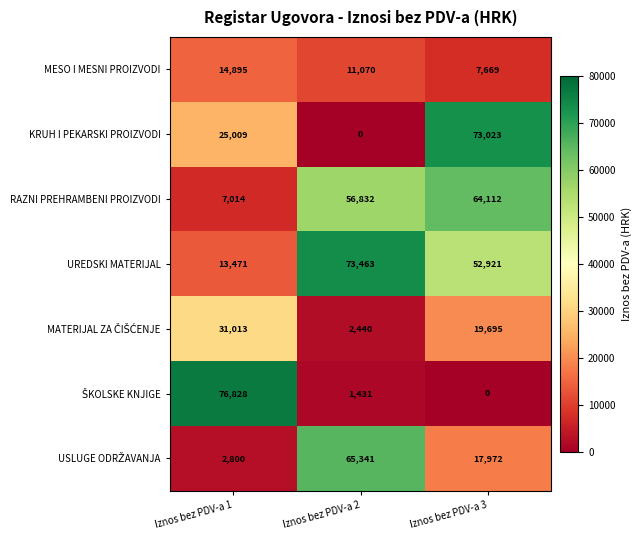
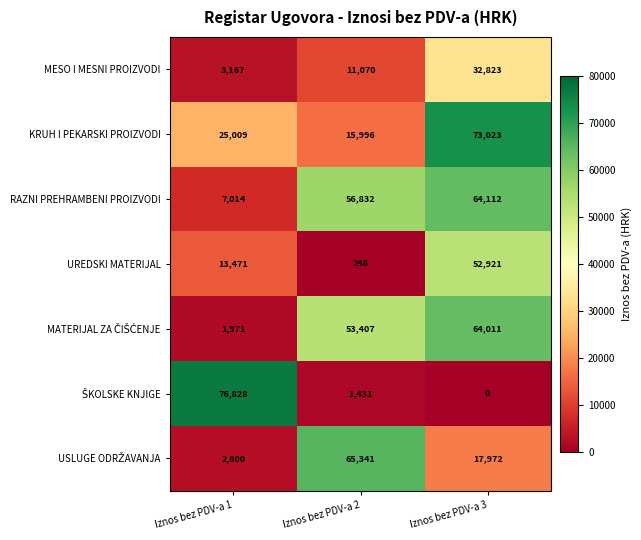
MESO I MESNI PROIZVODI, Iznos bez PDV-a 1: 14,895 -> 3,167
MESO I MESNI PROIZVODI, Iznos bez PDV-a 3: 7,669 -> 32,823
KRUH I PEKARSKI PROIZVODI, Iznos bez PDV-a 2: 0 -> 15,996
UREDSKI MATERIJAL, Iznos bez PDV-a 2: 73,463 -> 248
MATERIJAL ZA ČIŠĆENJE, Iznos bez PDV-a 1: 31,013 -> 1,971
MATERIJAL ZA ČIŠĆENJE, Iznos bez PDV-a 2: 2,440 -> 53,407
MATERIJAL ZA ČIŠĆENJE, Iznos bez PDV-a 3: 19,695 -> 64,011
